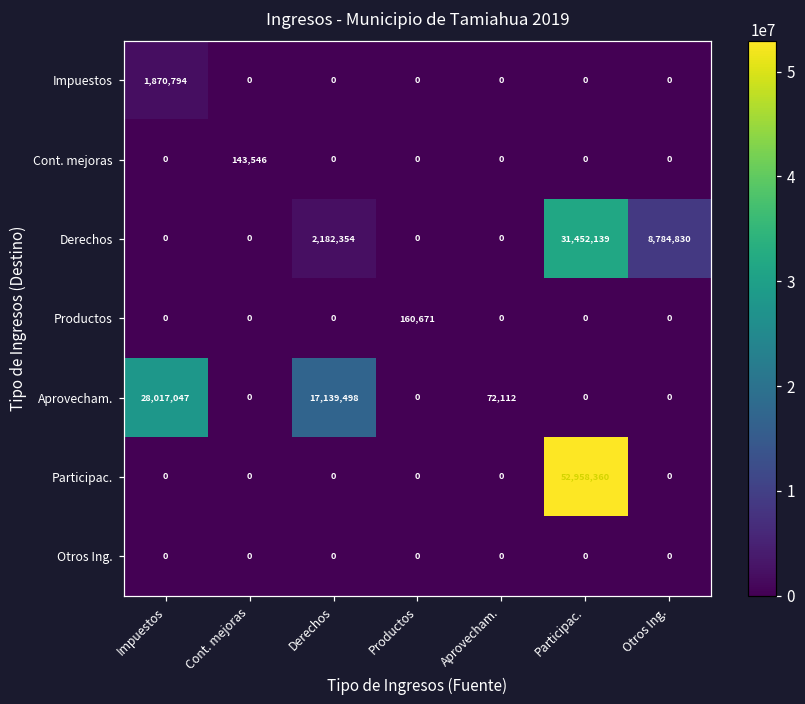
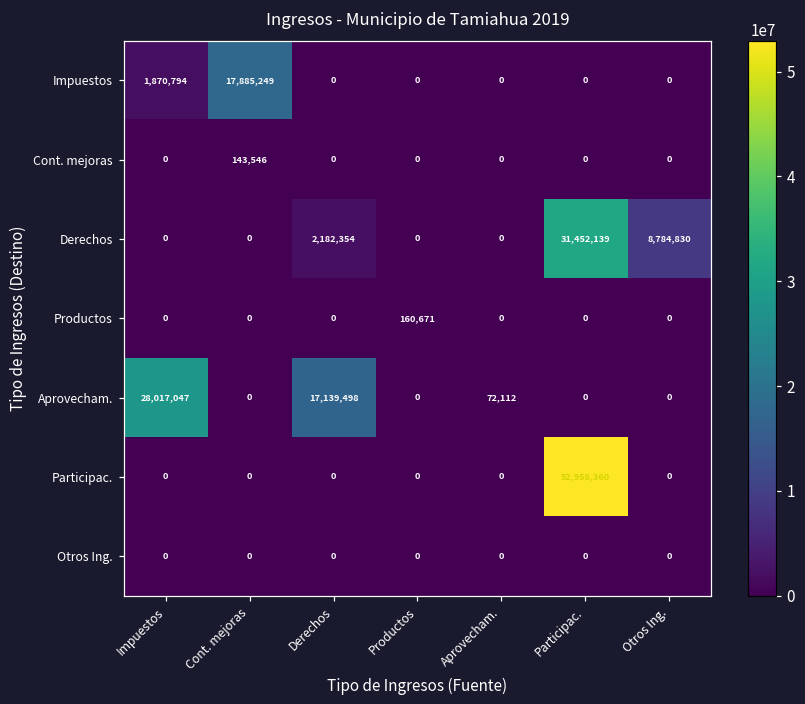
Impuestos, Cont. mejoras: 0 -> 17,885,249
